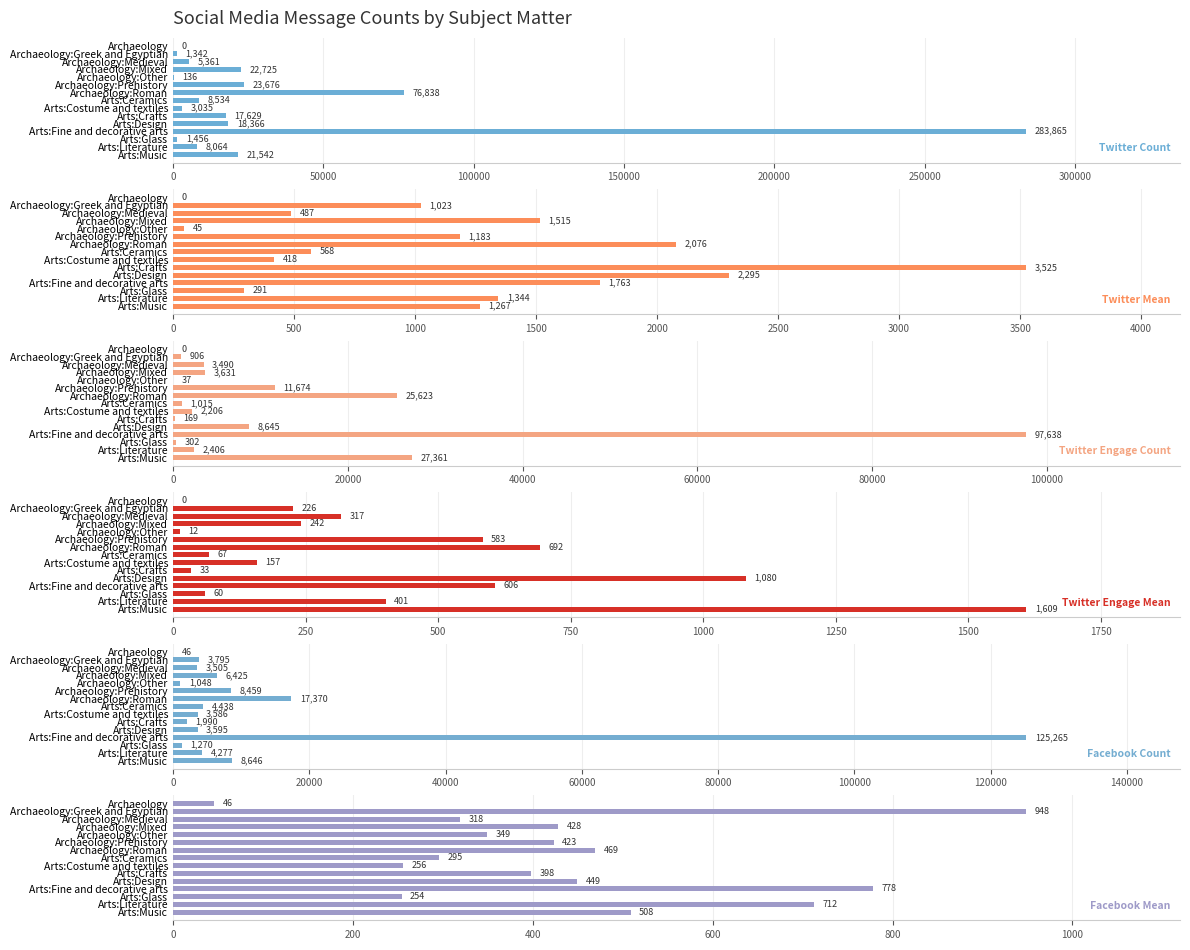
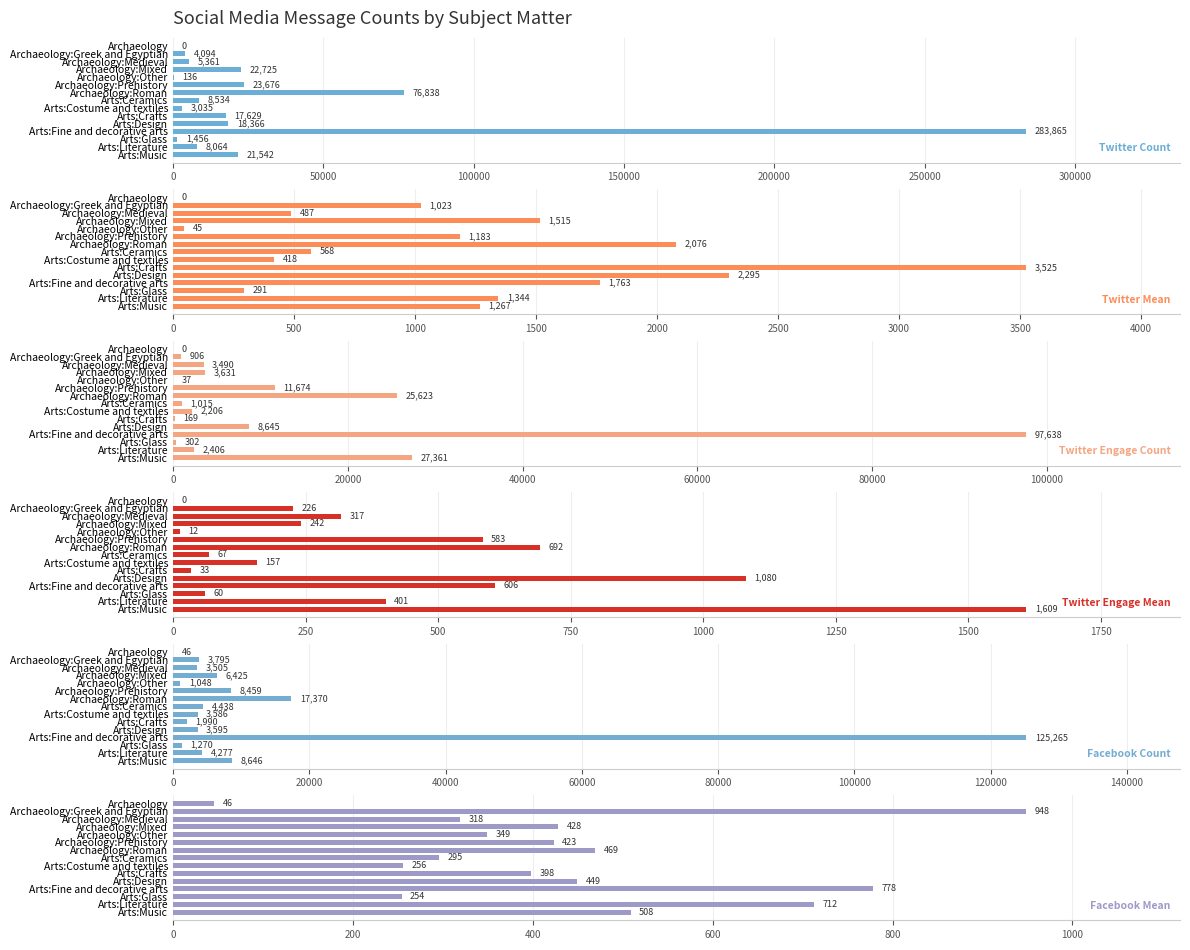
Social Media Message Counts by Subject Matter, Archaeology:Greek and Egyptian: 1,342 -> 4,094
